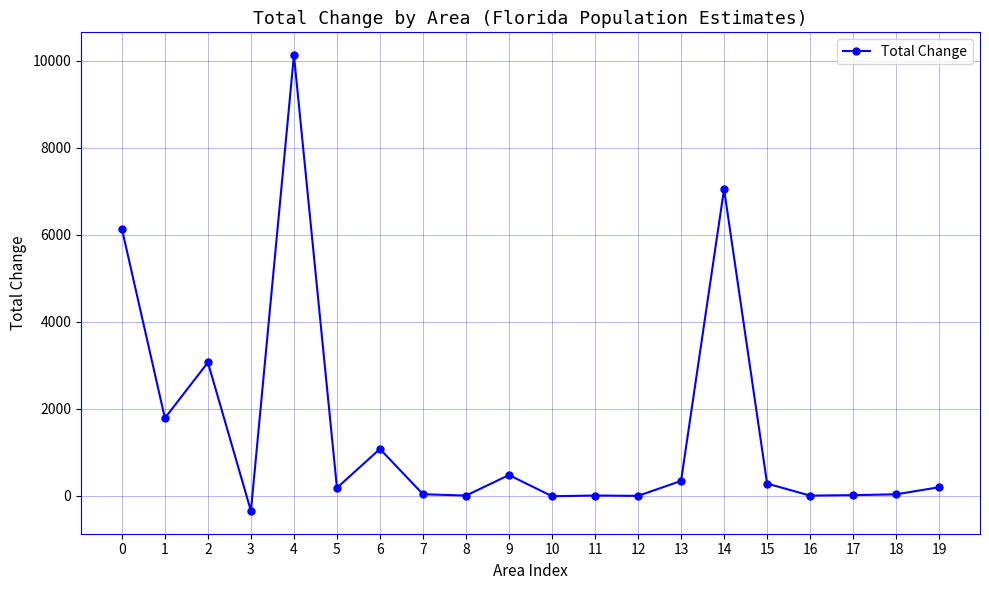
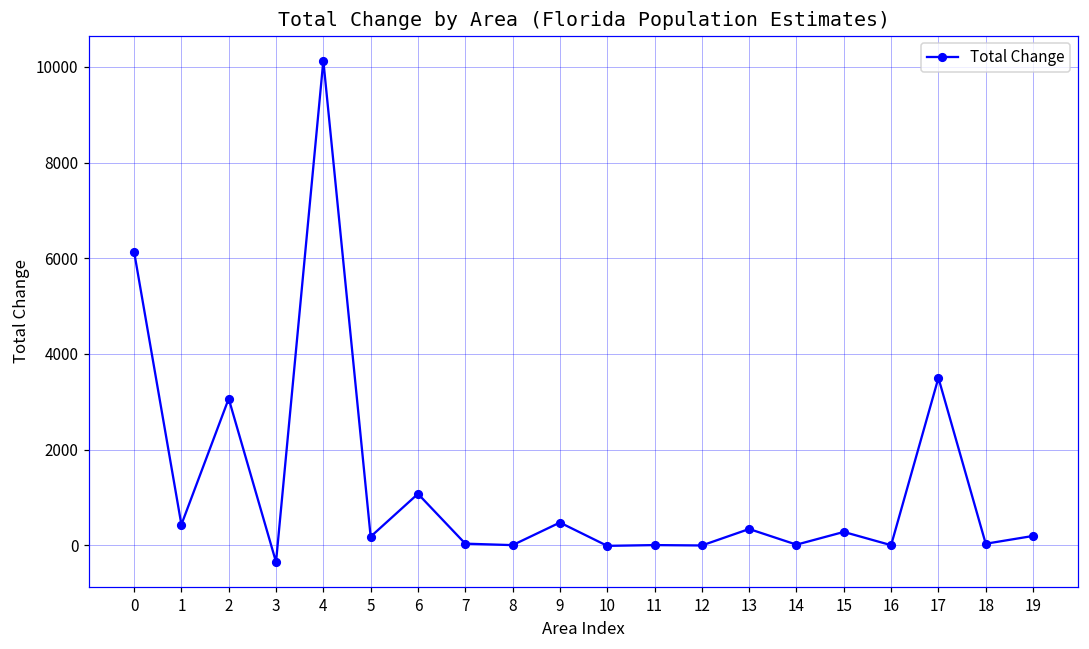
1: 1800 -> 400
14: 7100 -> 0
17: 0 -> 3500
